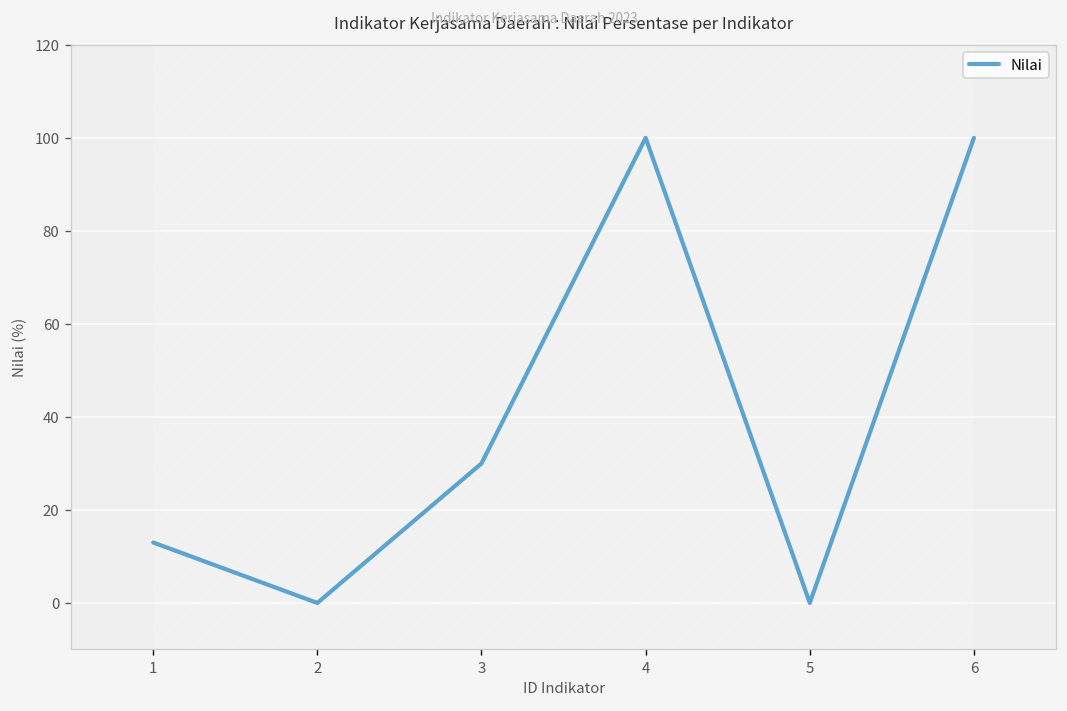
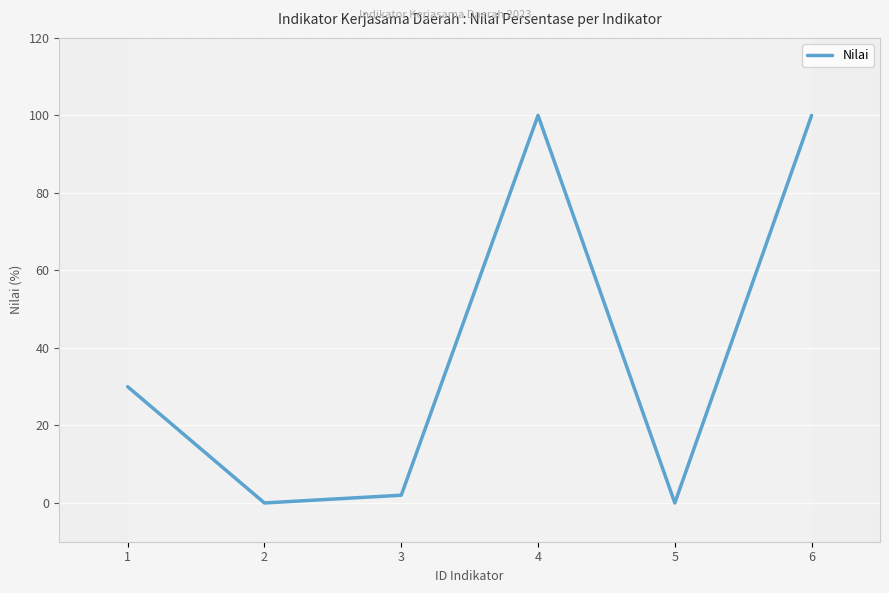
1: 13 -> 30
3: 30 -> 2
